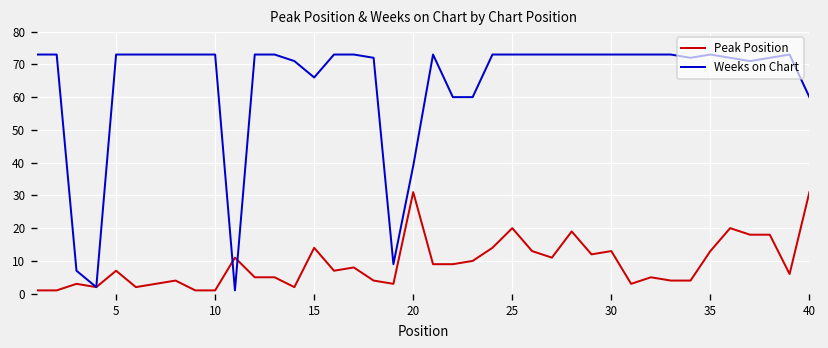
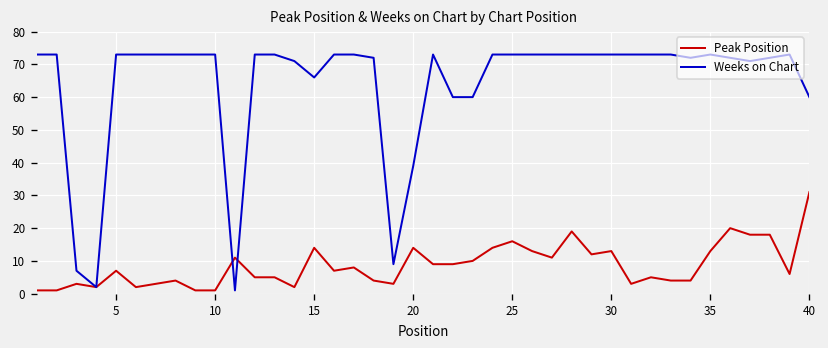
Peak Position, 20: 31 -> 14
Peak Position, 25: 20 -> 16
